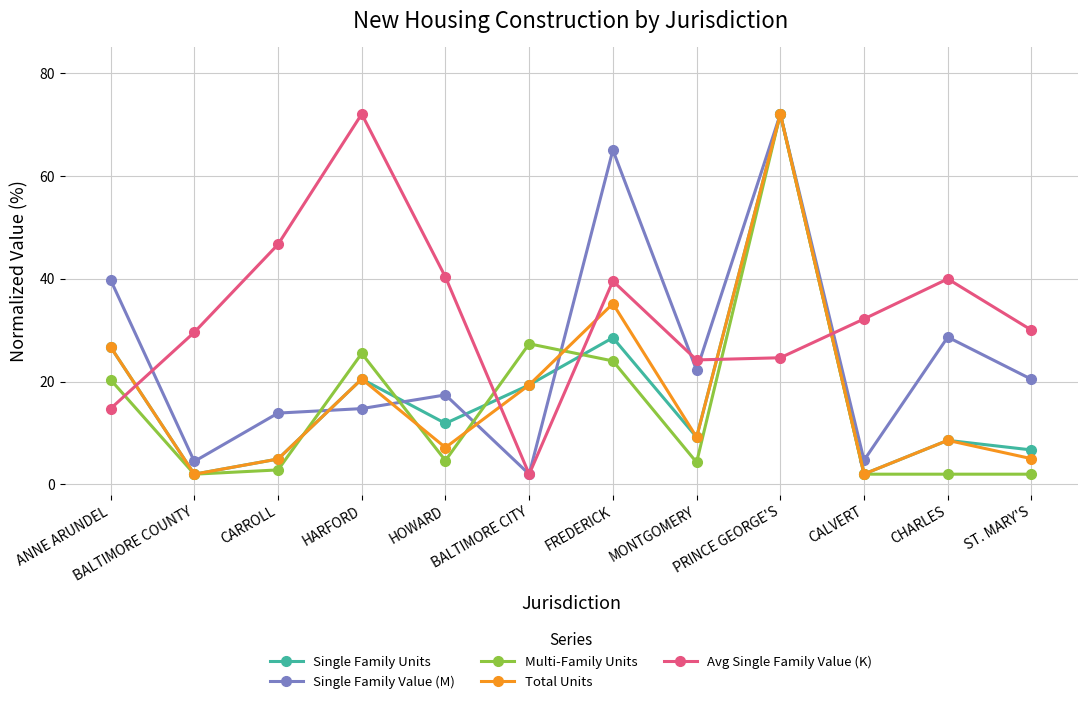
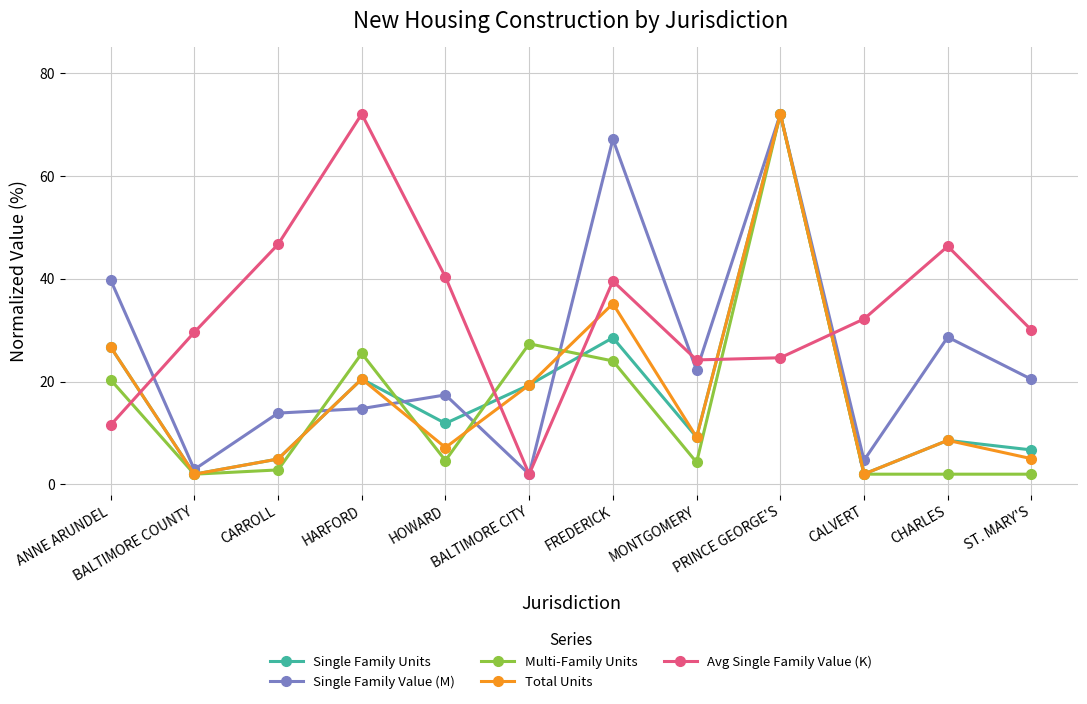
Avg Single Family Value (K), ANNE ARUNDEL: 15 -> 12
Single Family Value (M), BALTIMORE COUNTY: 4 -> 3
Single Family Value (M), FREDERICK: 65 -> 67
Avg Single Family Value (K), CHARLES: 40 -> 46
